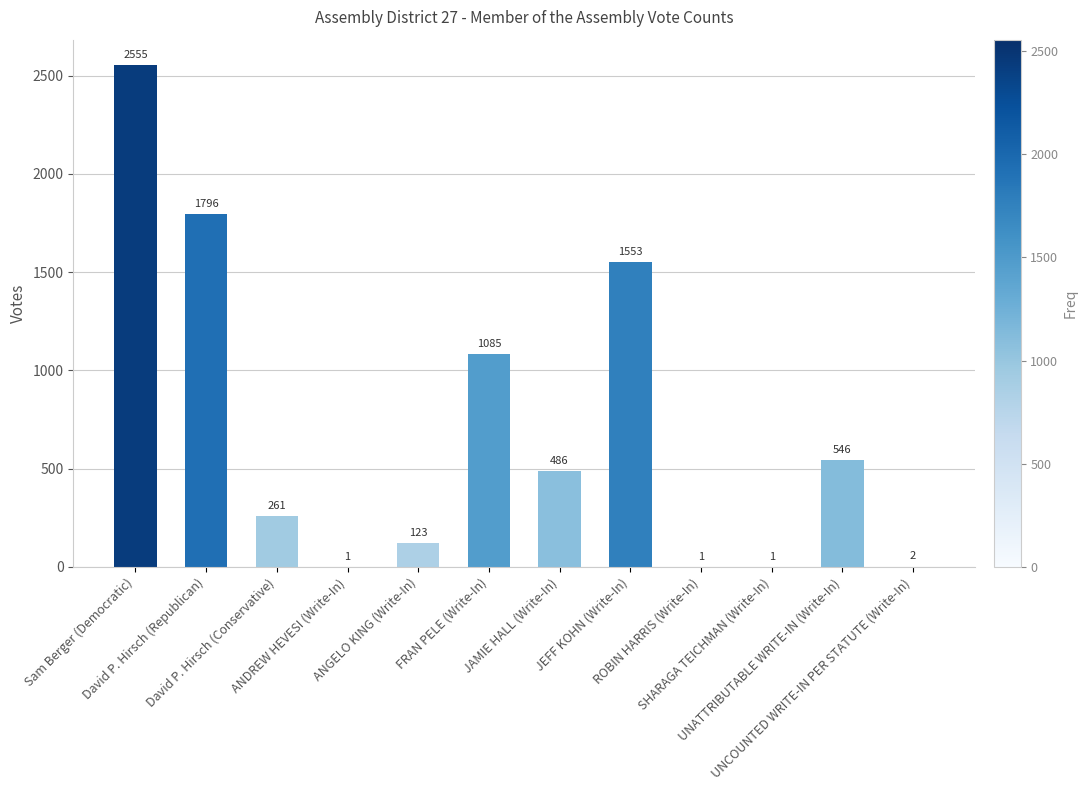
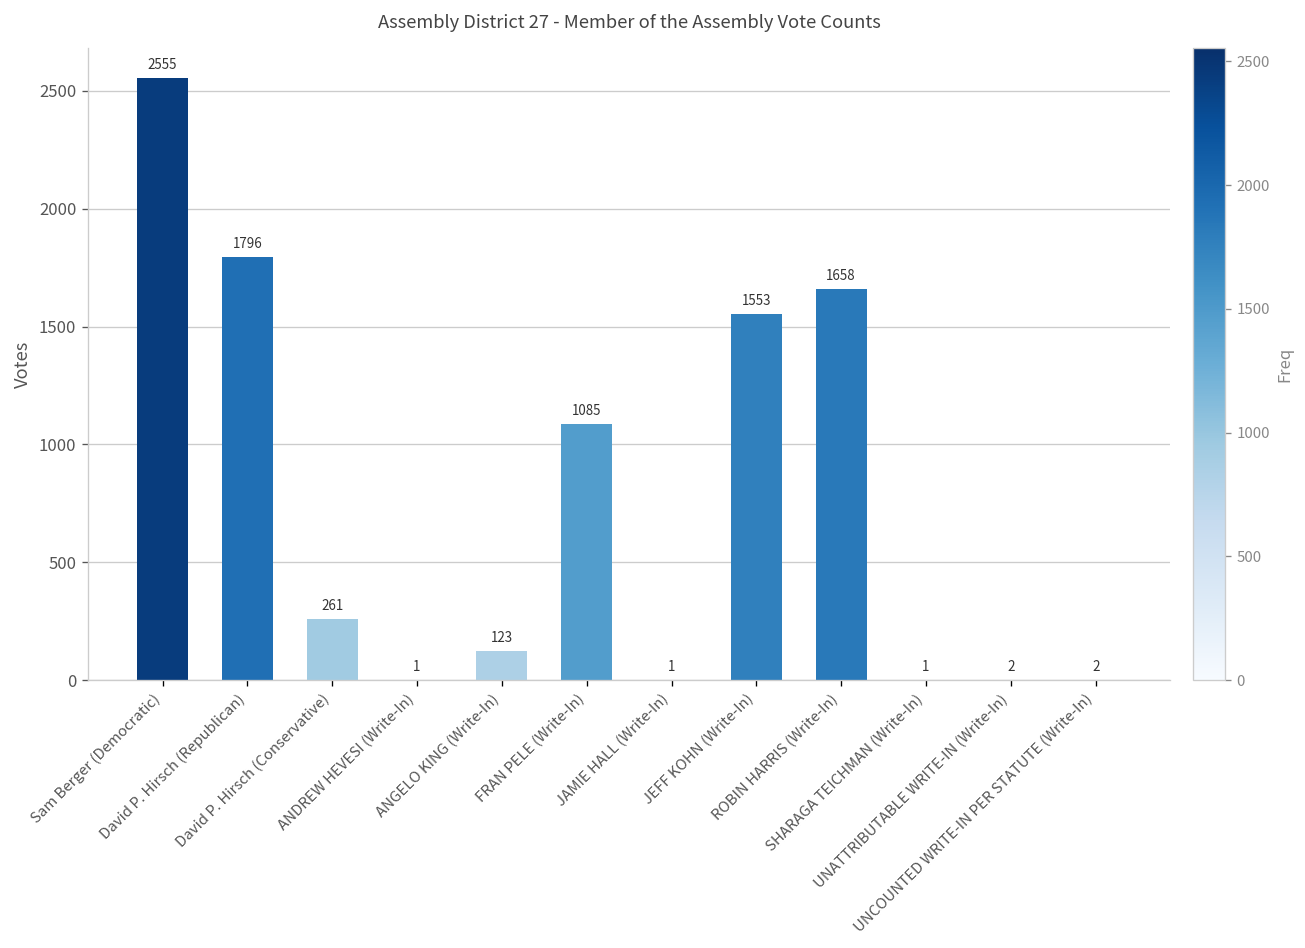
JAMIE HALL (Write-In): 486 -> 1
ROBIN HARRIS (Write-In): 1 -> 1658
UNATTRIBUTABLE WRITE-IN (Write-In): 546 -> 2
